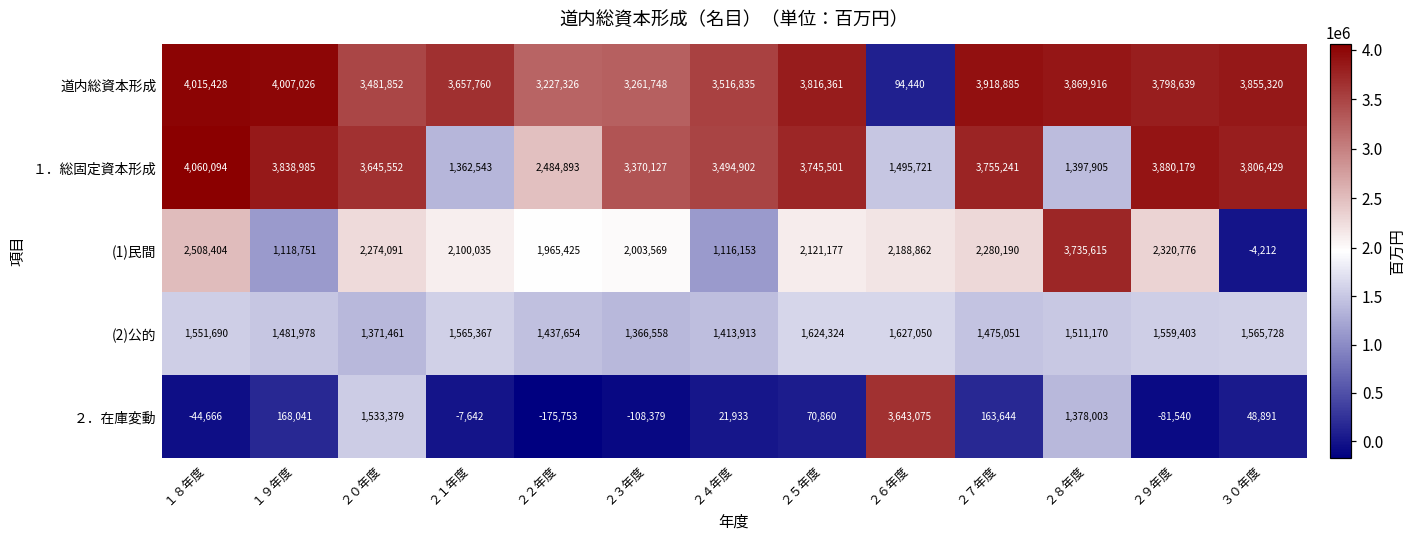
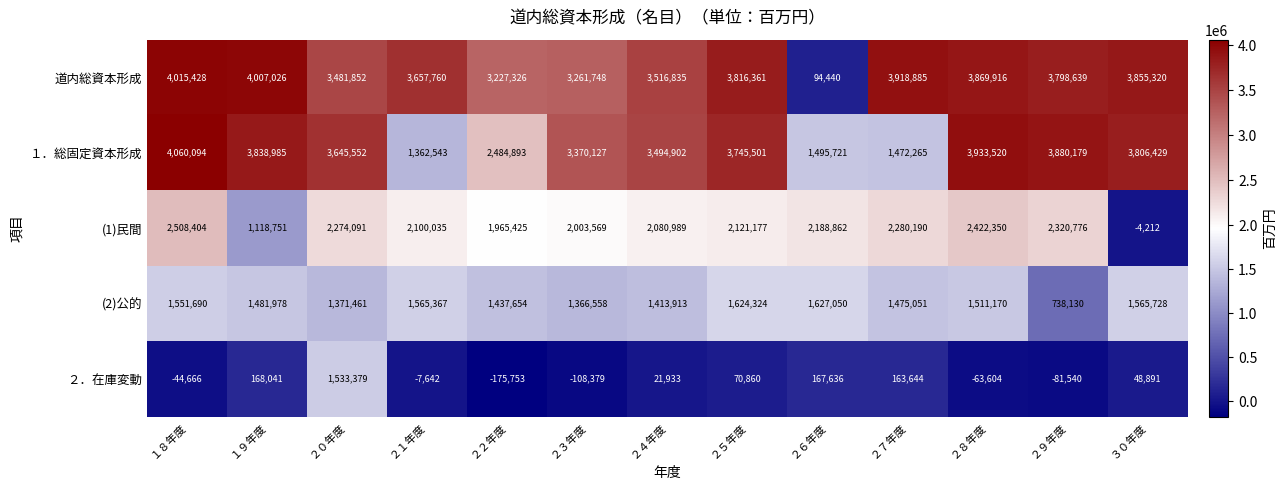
１．総固定資本形成, ２７年度: 3,755,241 -> 1,472,265
１．総固定資本形成, ２８年度: 1,397,905 -> 3,933,520
(1)民間, ２４年度: 1,116,153 -> 2,080,989
(1)民間, ２８年度: 3,735,615 -> 2,422,350
(2)公的, ２９年度: 1,559,403 -> 738,130
２．在庫変動, ２６年度: 3,643,075 -> 167,636
２．在庫変動, ２８年度: 1,378,003 -> -63,604
